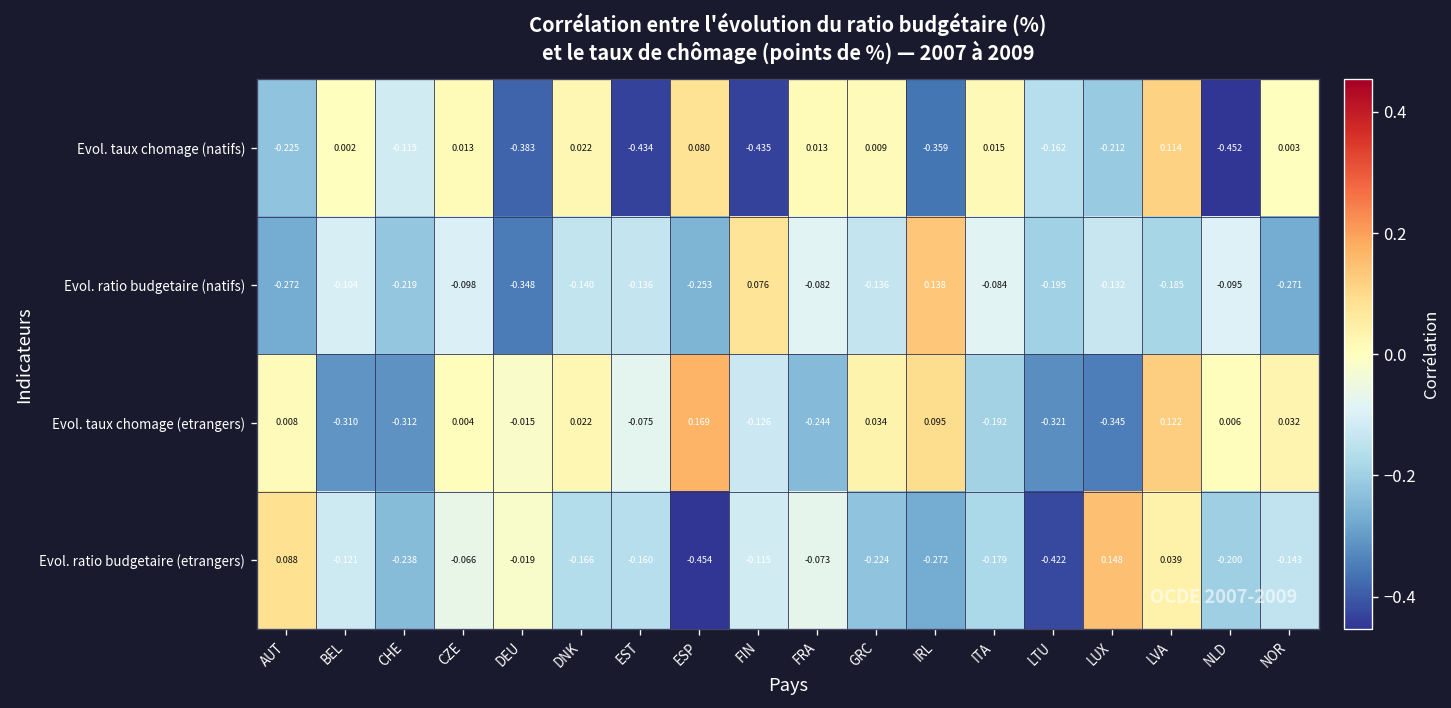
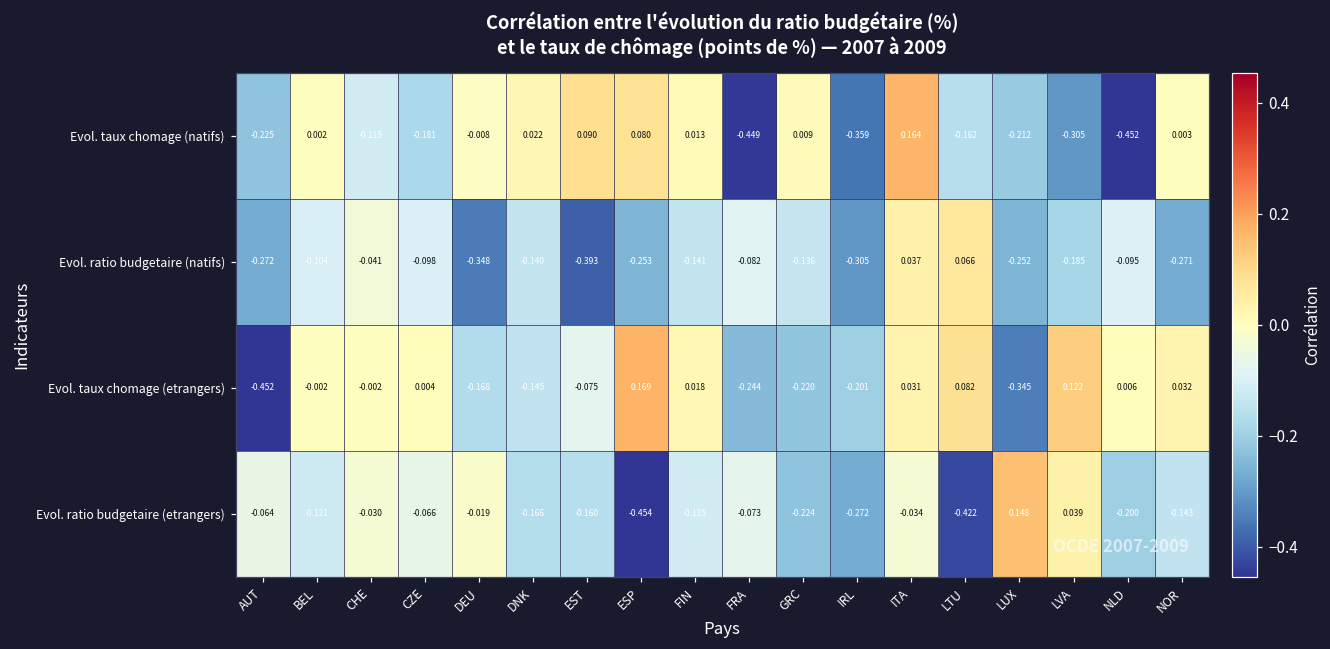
Evol. taux chomage (natifs), CZE: 0.013 -> -0.181
Evol. taux chomage (natifs), DEU: -0.383 -> -0.008
Evol. taux chomage (natifs), EST: -0.434 -> 0.090
Evol. taux chomage (natifs), FIN: -0.435 -> 0.013
Evol. taux chomage (natifs), FRA: 0.013 -> -0.449
Evol. taux chomage (natifs), ITA: 0.015 -> 0.164
Evol. taux chomage (natifs), LVA: 0.114 -> -0.305
Evol. ratio budgetaire (natifs), CHE: -0.219 -> -0.041
Evol. ratio budgetaire (natifs), EST: -0.136 -> -0.393
Evol. ratio budgetaire (natifs), FIN: 0.076 -> -0.141
Evol. ratio budgetaire (natifs), IRL: 0.138 -> -0.305
Evol. ratio budgetaire (natifs), ITA: -0.084 -> 0.037
Evol. ratio budgetaire (natifs), LTU: -0.195 -> 0.066
Evol. ratio budgetaire (natifs), LUX: -0.132 -> -0.252
Evol. taux chomage (etrangers), AUT: 0.008 -> -0.452
Evol. taux chomage (etrangers), BEL: -0.310 -> -0.002
Evol. taux chomage (etrangers), CHE: -0.312 -> -0.002
Evol. taux chomage (etrangers), DEU: -0.015 -> -0.168
Evol. taux chomage (etrangers), DNK: 0.022 -> -0.145
Evol. taux chomage (etrangers), FIN: -0.126 -> 0.018
Evol. taux chomage (etrangers), GRC: 0.034 -> -0.220
Evol. taux chomage (etrangers), IRL: 0.095 -> -0.201
Evol. taux chomage (etrangers), ITA: -0.192 -> 0.031
Evol. taux chomage (etrangers), LTU: -0.321 -> 0.082
Evol. ratio budgetaire (etrangers), AUT: 0.088 -> -0.064
Evol. ratio budgetaire (etrangers), CHE: -0.238 -> -0.030
Evol. ratio budgetaire (etrangers), ITA: -0.179 -> -0.034
